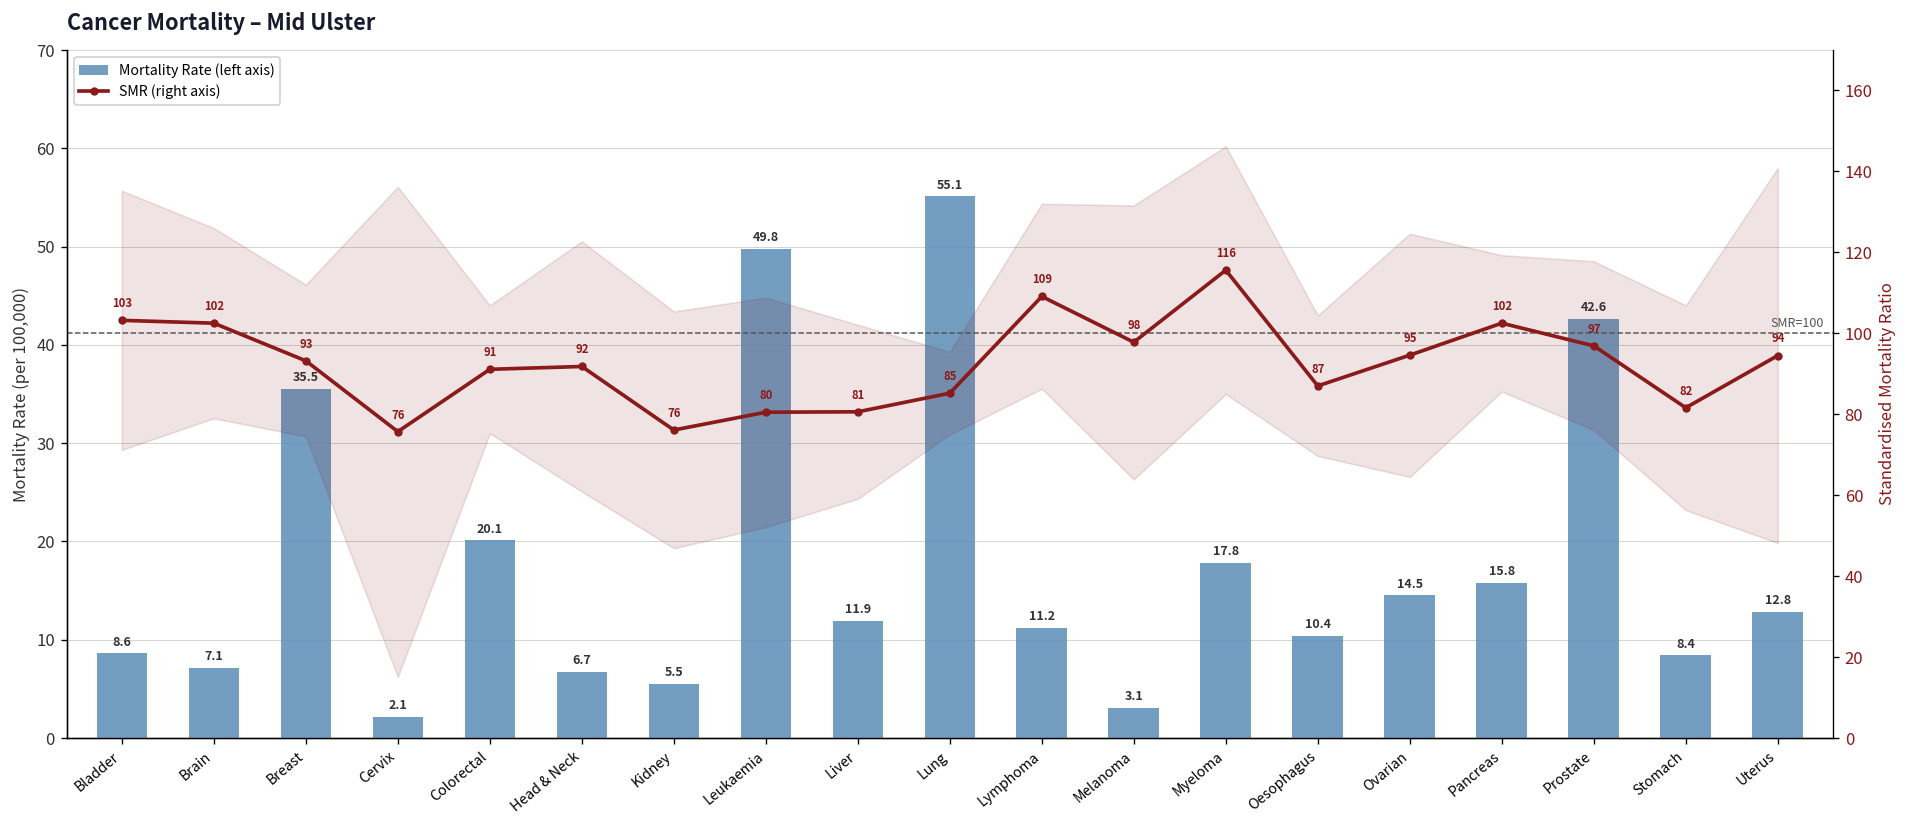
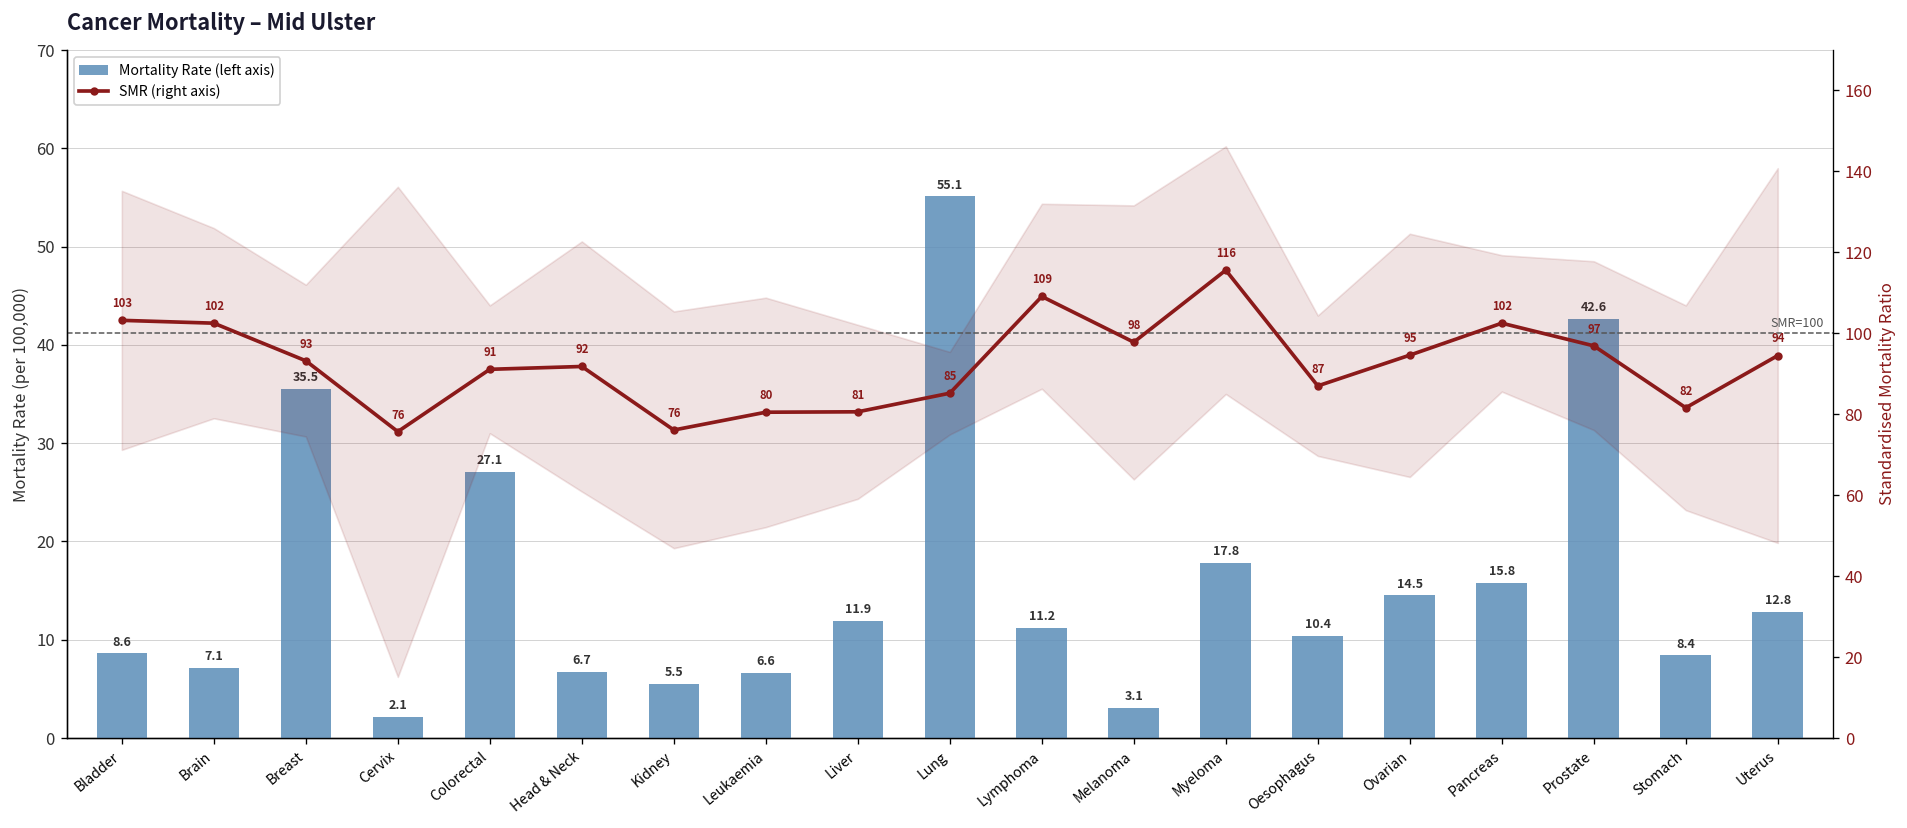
Mortality Rate (left axis), Colorectal: 20.1 -> 27.1
Mortality Rate (left axis), Leukaemia: 49.8 -> 6.6
